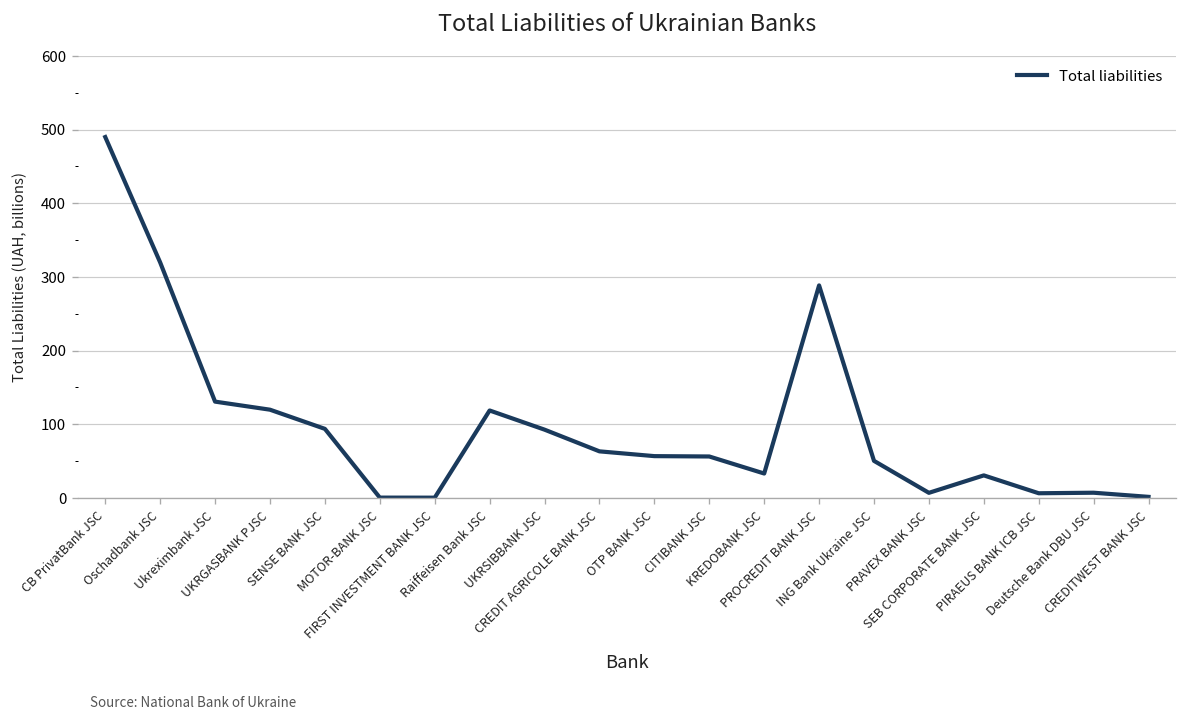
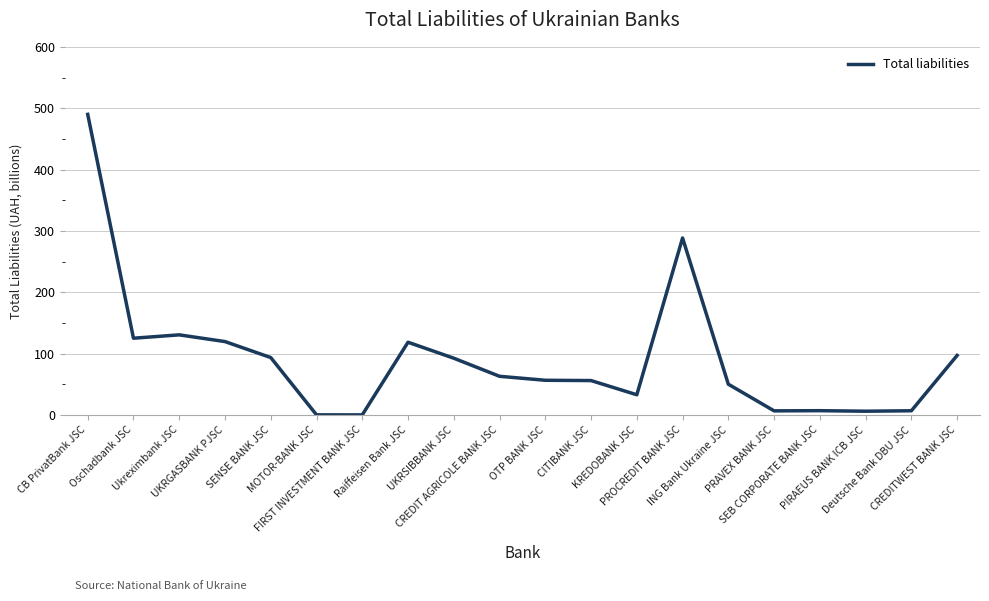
Oschadbank JSC: 320 -> 130
SEB CORPORATE BANK JSC: 30 -> 10
CREDITWEST BANK JSC: 0 -> 100
